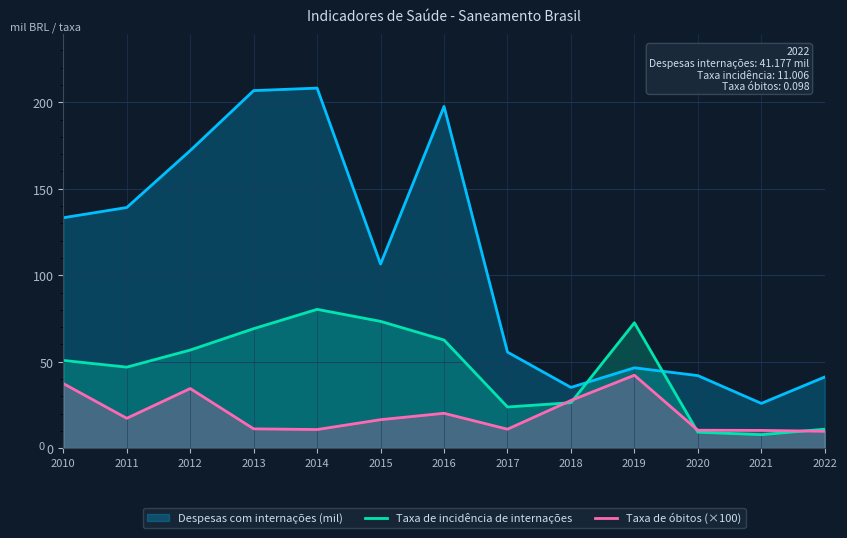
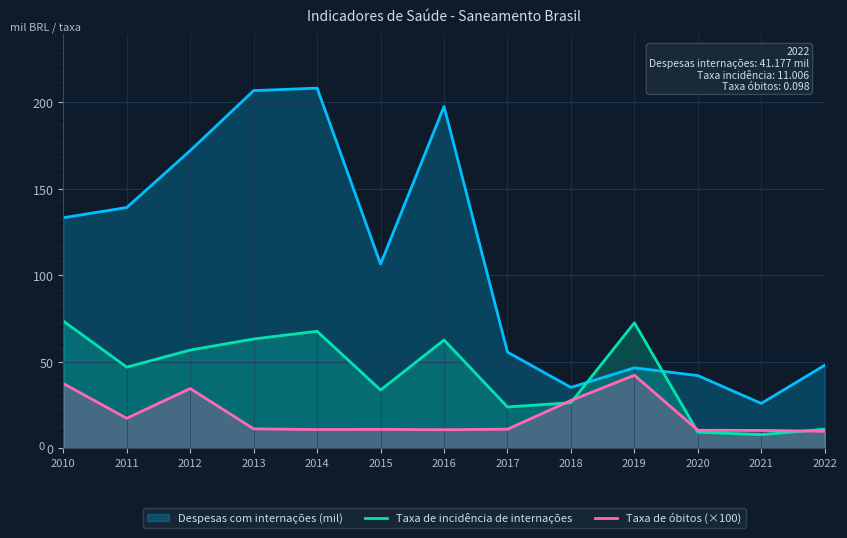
Taxa de incidência de internações, 2010: 51 -> 74
Taxa de incidência de internações, 2013: 69 -> 63
Taxa de incidência de internações, 2014: 80 -> 68
Taxa de incidência de internações, 2015: 73 -> 34
Taxa de óbitos (×100), 2015: 17 -> 11
Taxa de óbitos (×100), 2016: 20 -> 11
Despesas com internações (mil), 2022: 41 -> 48
